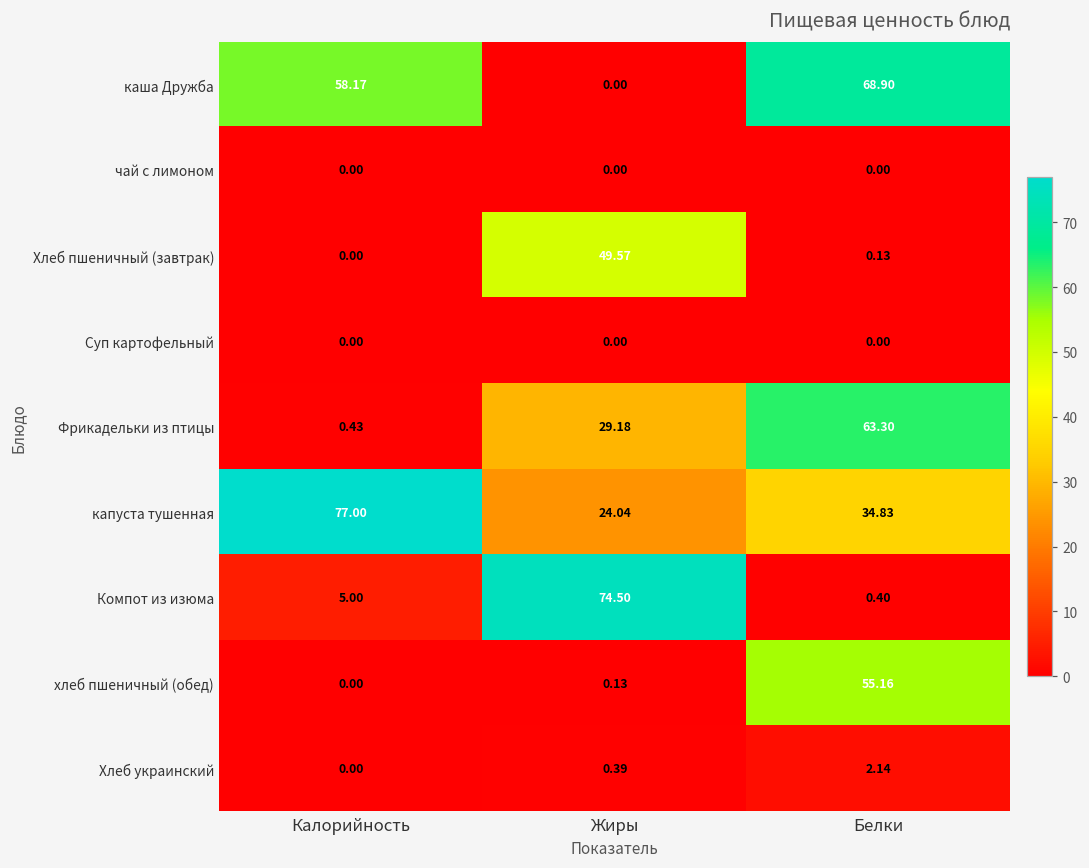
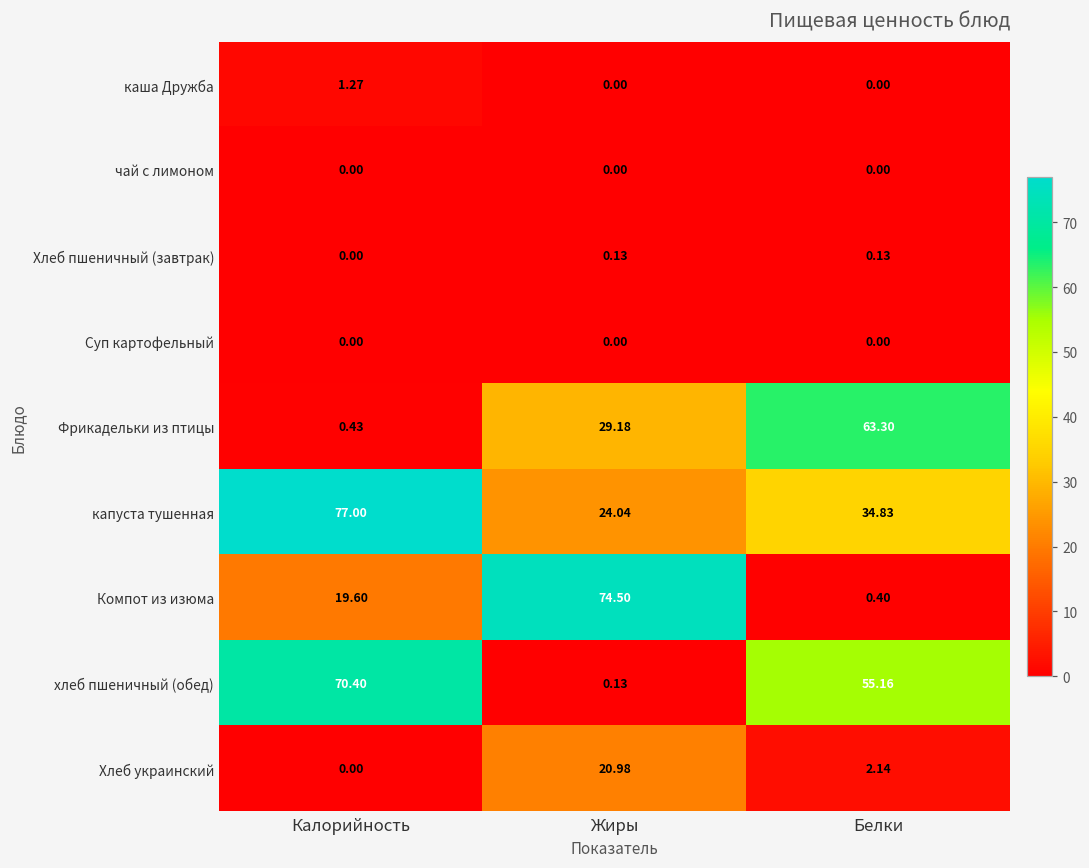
каша Дружба, Калорийность: 58.17 -> 1.27
каша Дружба, Белки: 68.90 -> 0.00
Хлеб пшеничный (завтрак), Жиры: 49.57 -> 0.13
Компот из изюма, Калорийность: 5.00 -> 19.60
хлеб пшеничный (обед), Калорийность: 0.00 -> 70.40
Хлеб украинский, Жиры: 0.39 -> 20.98
